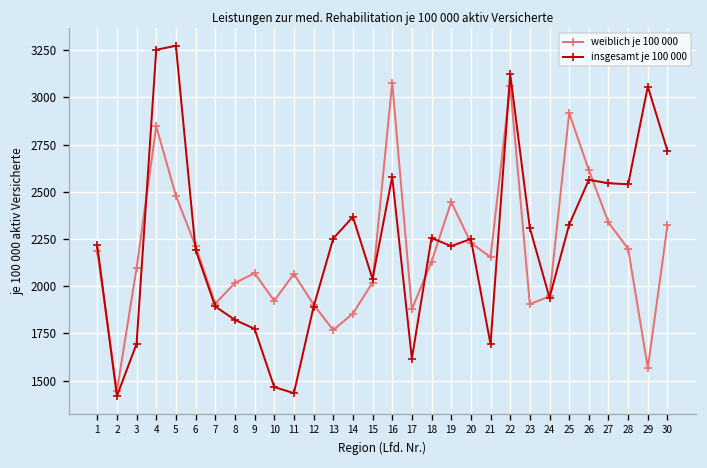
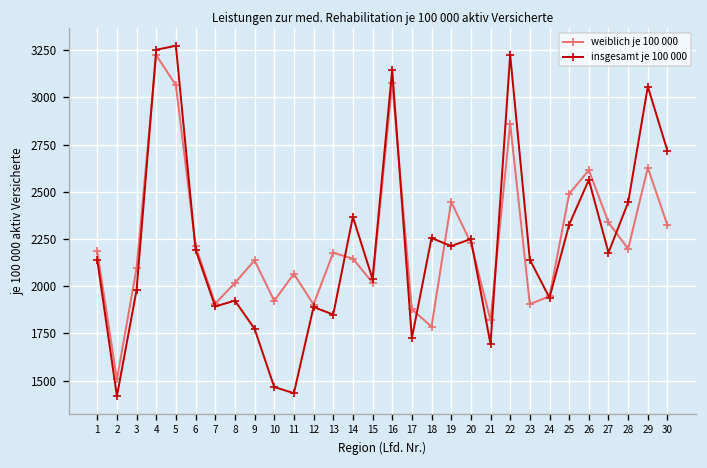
insgesamt je 100 000, 1: 2220 -> 2140
weiblich je 100 000, 2: 1450 -> 1510
insgesamt je 100 000, 3: 1700 -> 1980
weiblich je 100 000, 4: 2850 -> 3220
weiblich je 100 000, 5: 2480 -> 3060
insgesamt je 100 000, 8: 1820 -> 1920
weiblich je 100 000, 9: 2070 -> 2140
weiblich je 100 000, 13: 1770 -> 2180
insgesamt je 100 000, 13: 2250 -> 1850
weiblich je 100 000, 14: 1860 -> 2150
insgesamt je 100 000, 16: 2580 -> 3150
insgesamt je 100 000, 17: 1620 -> 1720
weiblich je 100 000, 18: 2130 -> 1790
weiblich je 100 000, 21: 2150 -> 1820
weiblich je 100 000, 22: 3060 -> 2860
insgesamt je 100 000, 22: 3120 -> 3220
insgesamt je 100 000, 23: 2310 -> 2140
weiblich je 100 000, 25: 2920 -> 2490
insgesamt je 100 000, 27: 2550 -> 2180
insgesamt je 100 000, 28: 2540 -> 2440
weiblich je 100 000, 29: 1570 -> 2630
